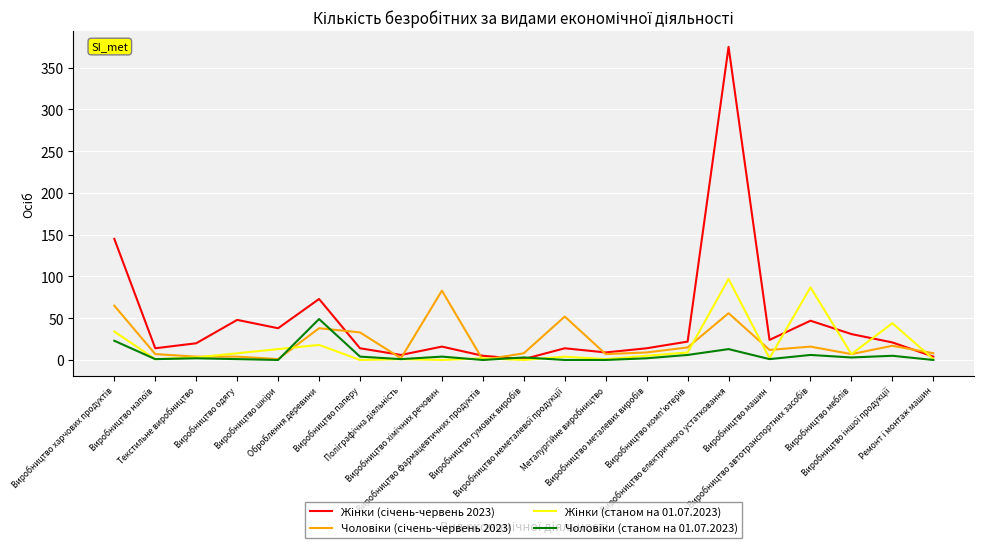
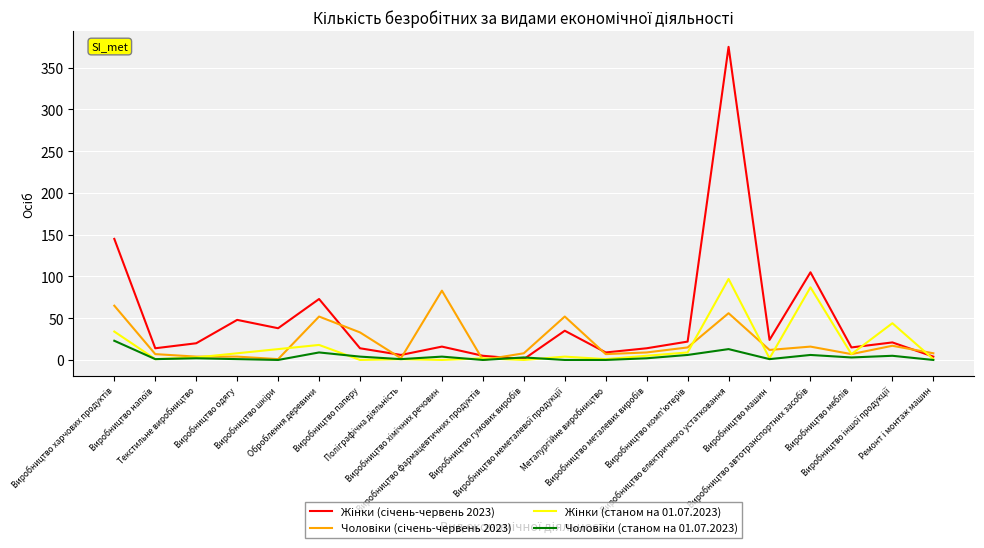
Чоловіки (січень-червень 2023), Оброблення деревини: 40 -> 50
Чоловіки (станом на 01.07.2023), Оброблення деревини: 50 -> 10
Жінки (січень-червень 2023), Виробництво неметалевої продукції: 10 -> 40
Жінки (січень-червень 2023), Виробництво автотранспортних засобів: 50 -> 110
Жінки (січень-червень 2023), Виробництво меблів: 30 -> 20
